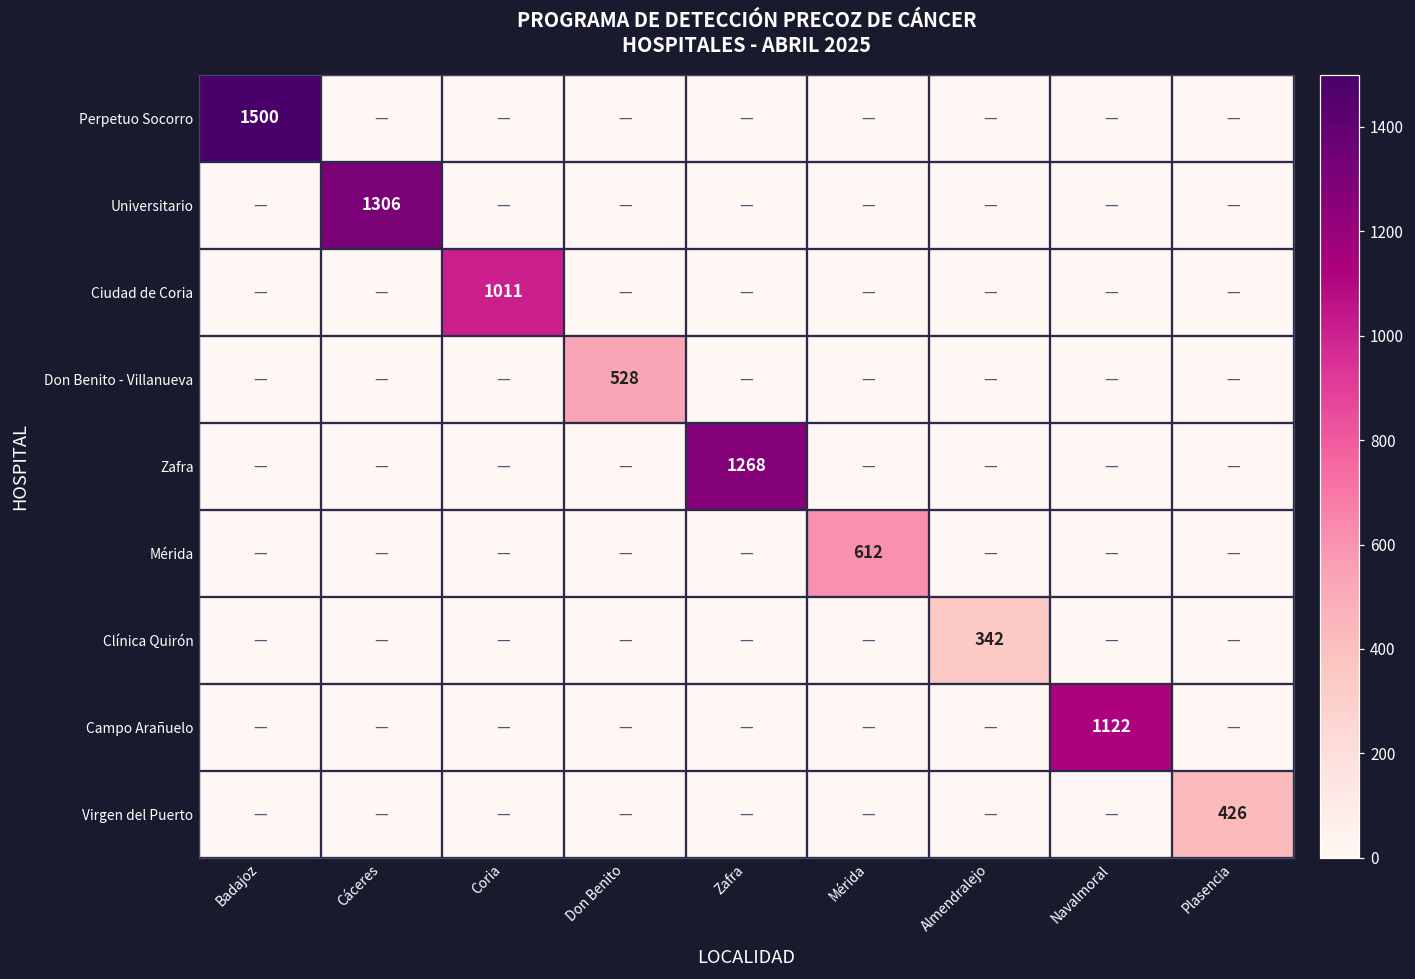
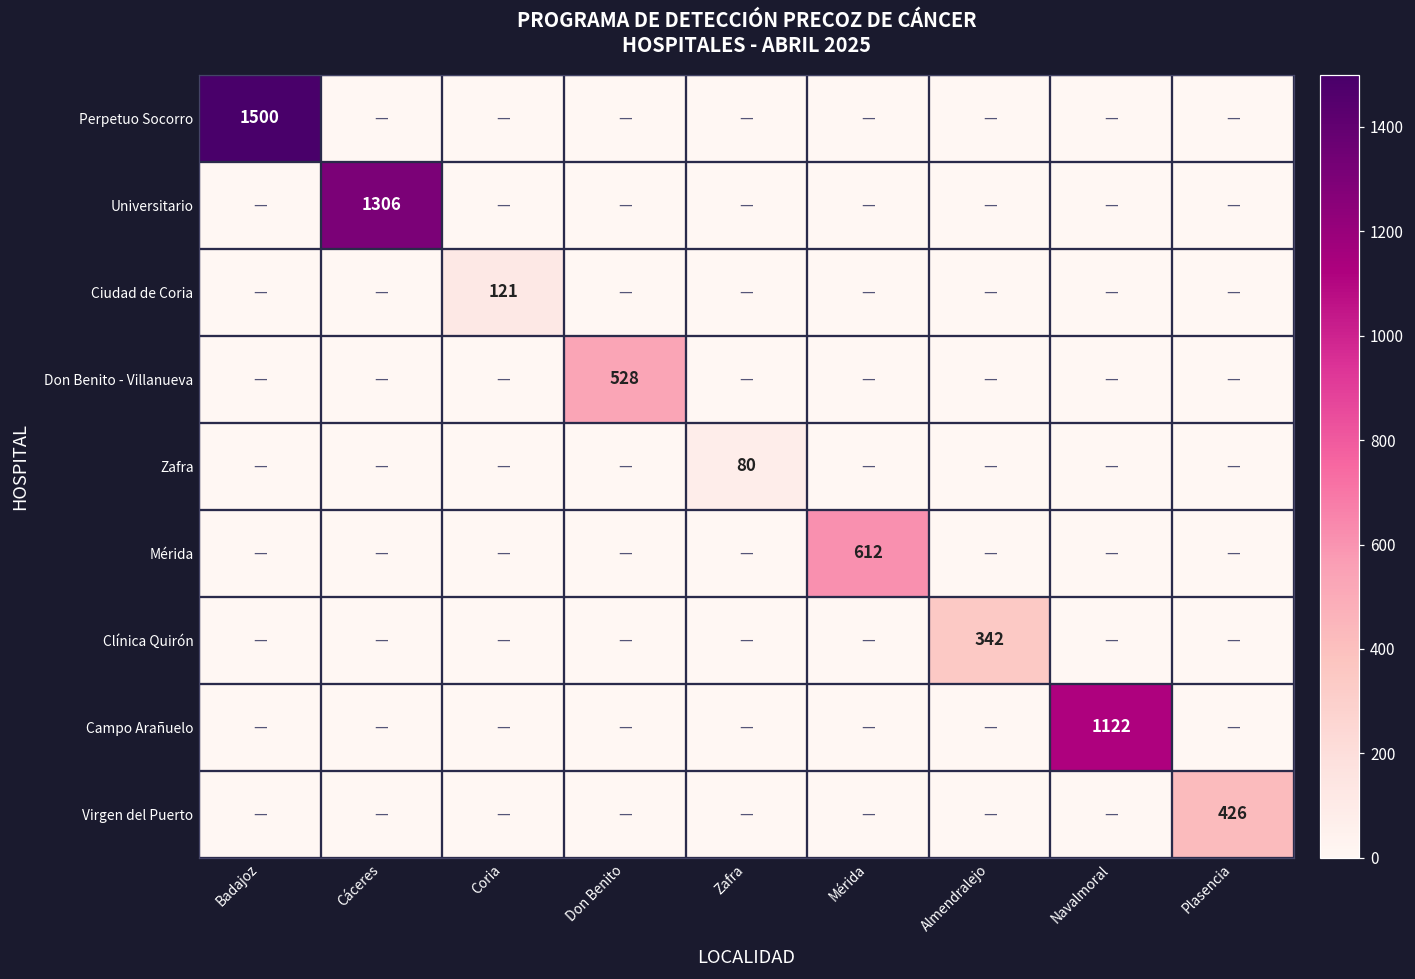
Ciudad de Coria, Coria: 1011 -> 121
Zafra, Zafra: 1268 -> 80
